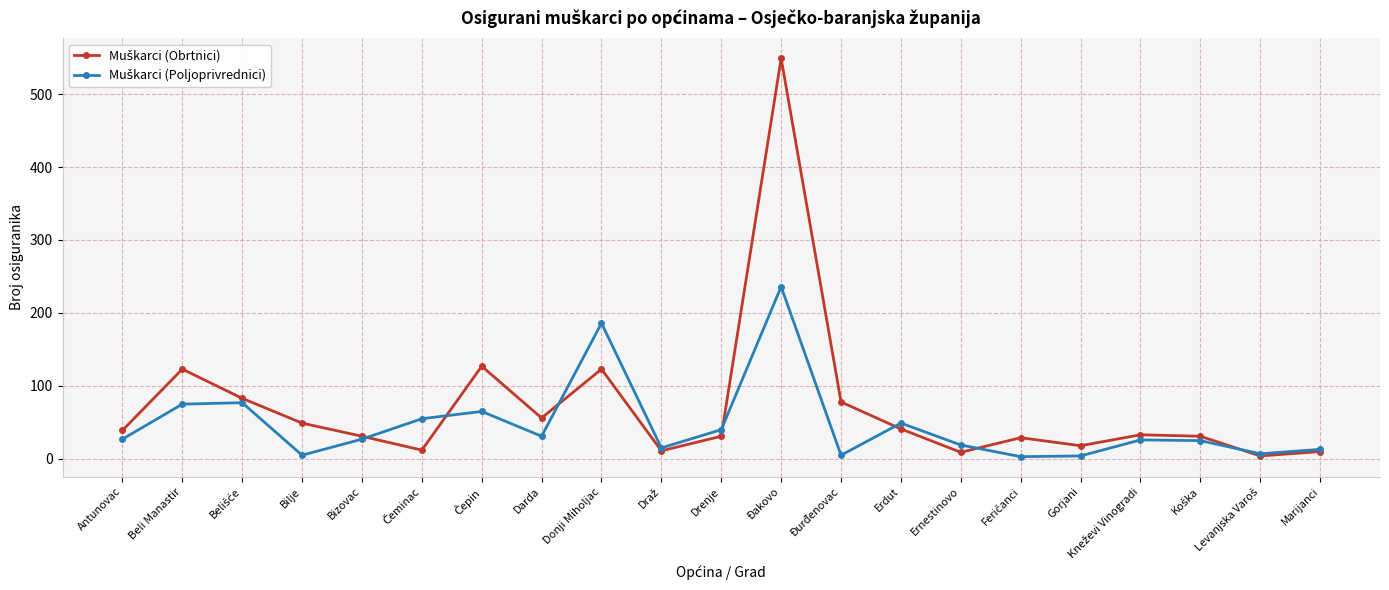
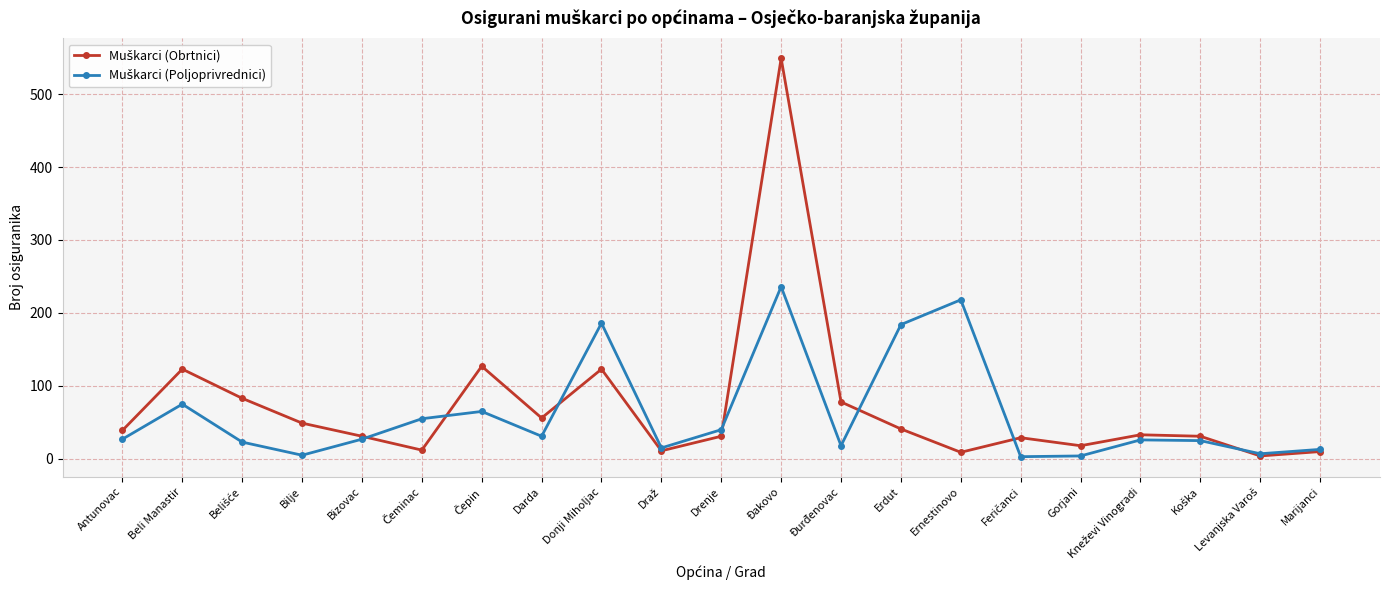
Muškarci (Poljoprivrednici), Belišće: 80 -> 20
Muškarci (Poljoprivrednici), Đurđenovac: 10 -> 20
Muškarci (Poljoprivrednici), Erdut: 50 -> 180
Muškarci (Poljoprivrednici), Ernestinovo: 20 -> 220
